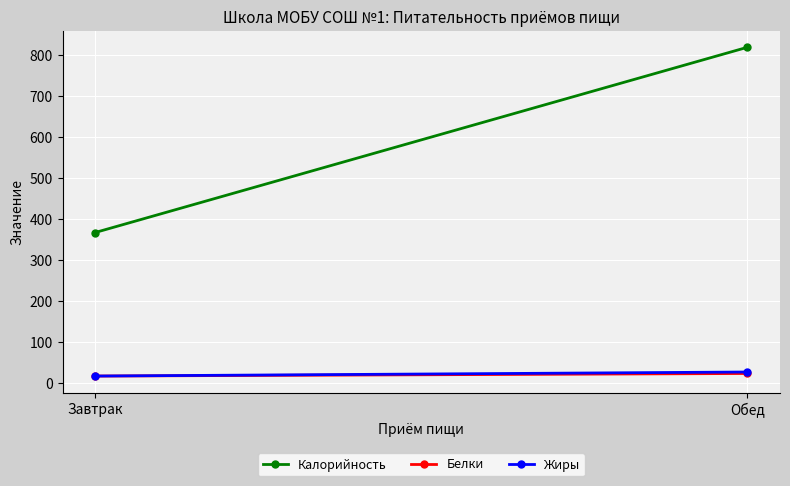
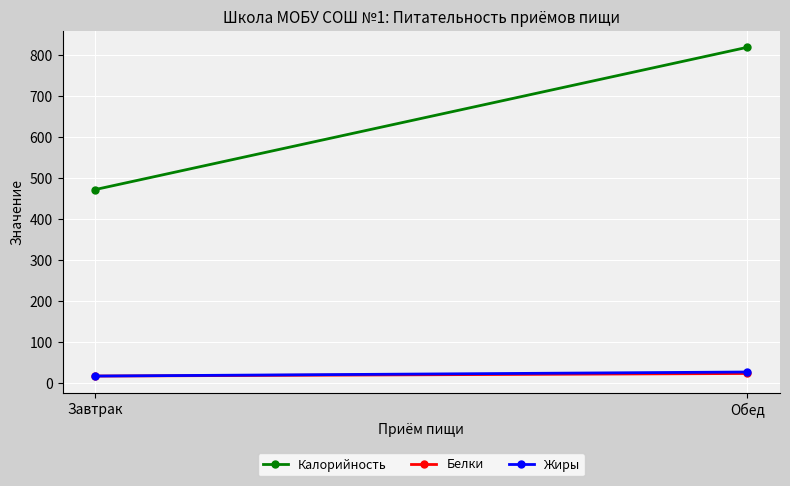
Калорийность, Завтрак: 370 -> 470
